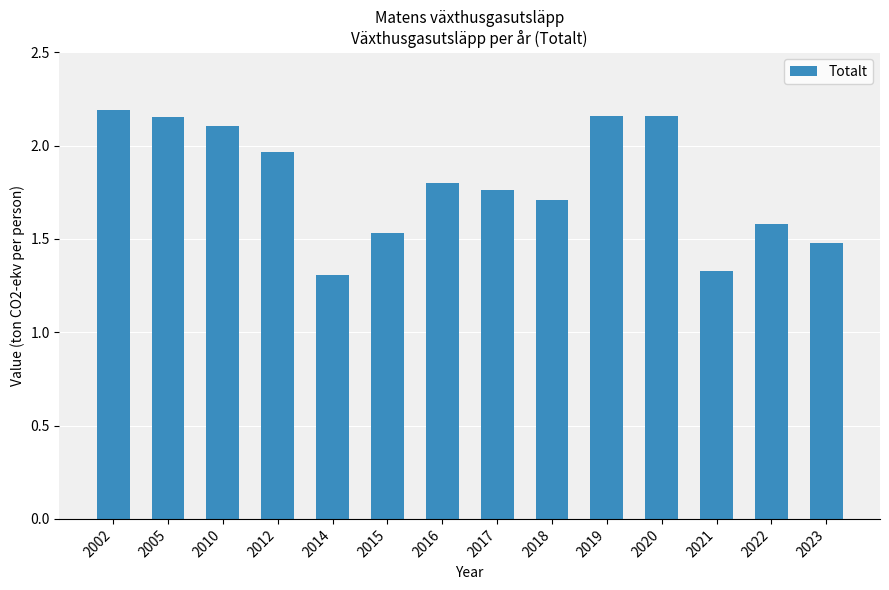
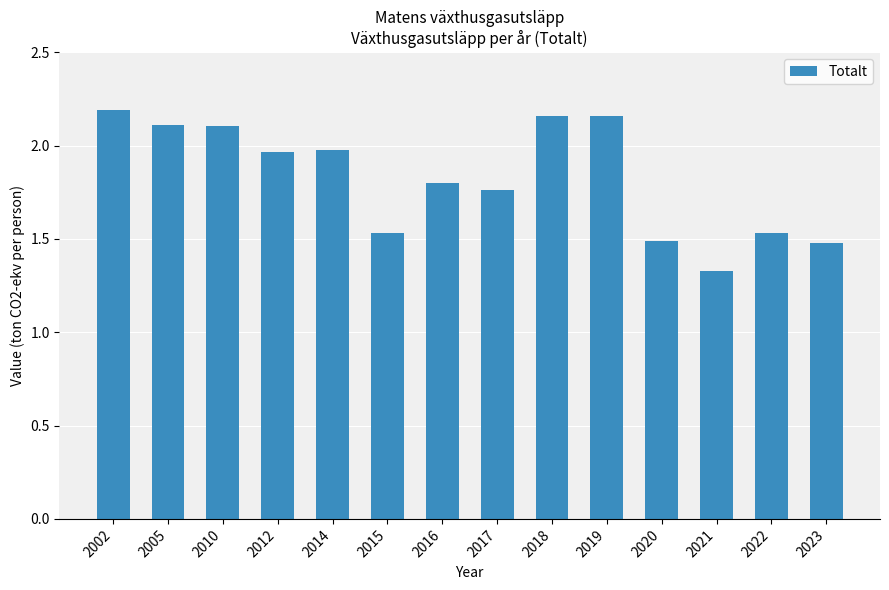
2005: 2.15 -> 2.11
2014: 1.31 -> 1.98
2018: 1.71 -> 2.16
2020: 2.16 -> 1.49
2022: 1.58 -> 1.53
